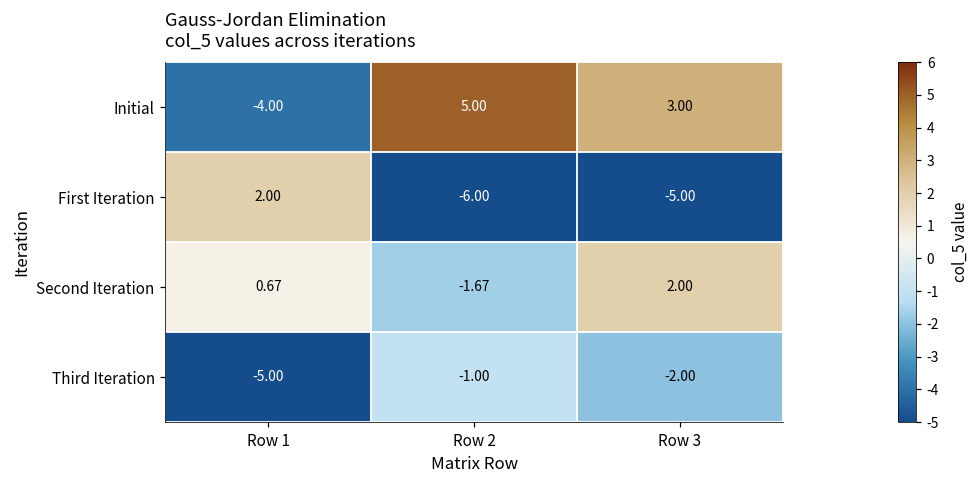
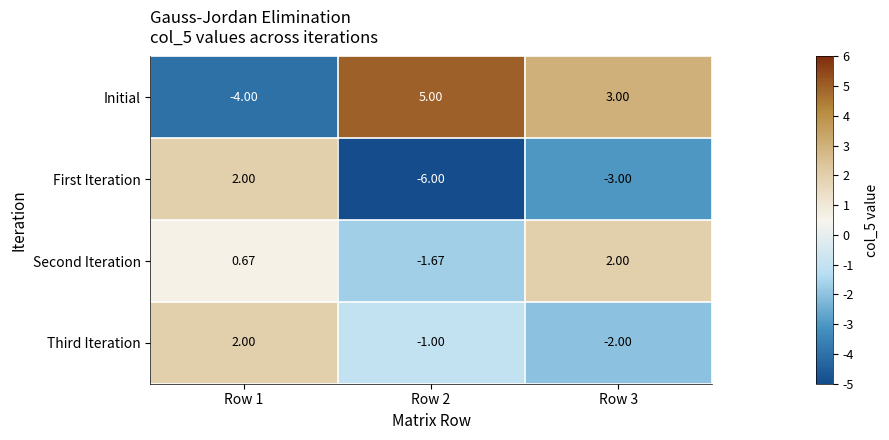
First Iteration, Row 3: -5.00 -> -3.00
Third Iteration, Row 1: -5.00 -> 2.00
